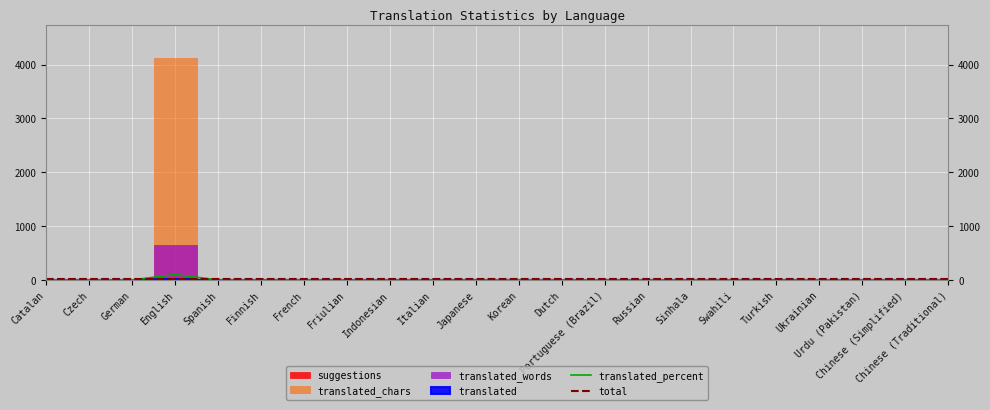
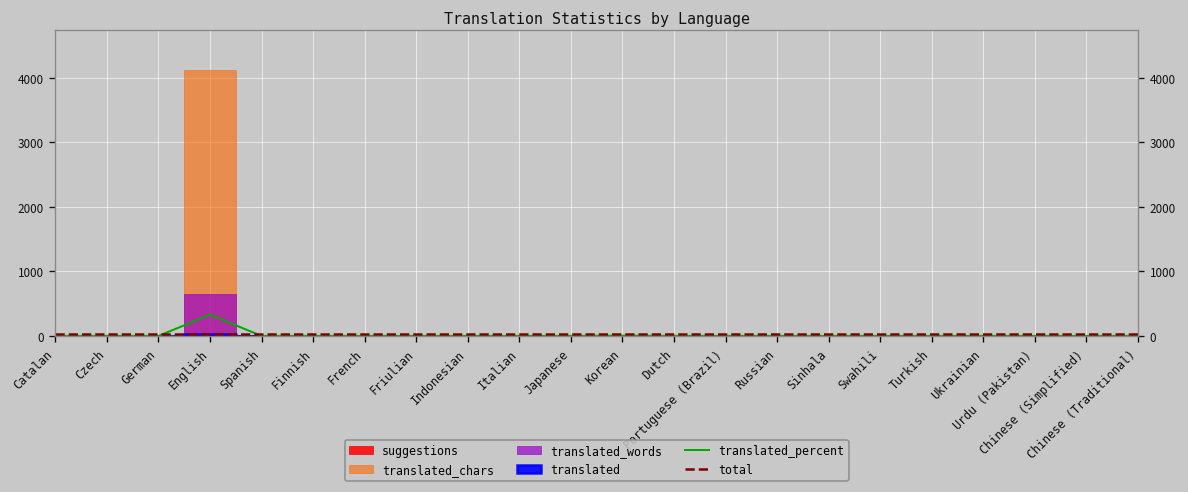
translated_percent, English: 100 -> 300
